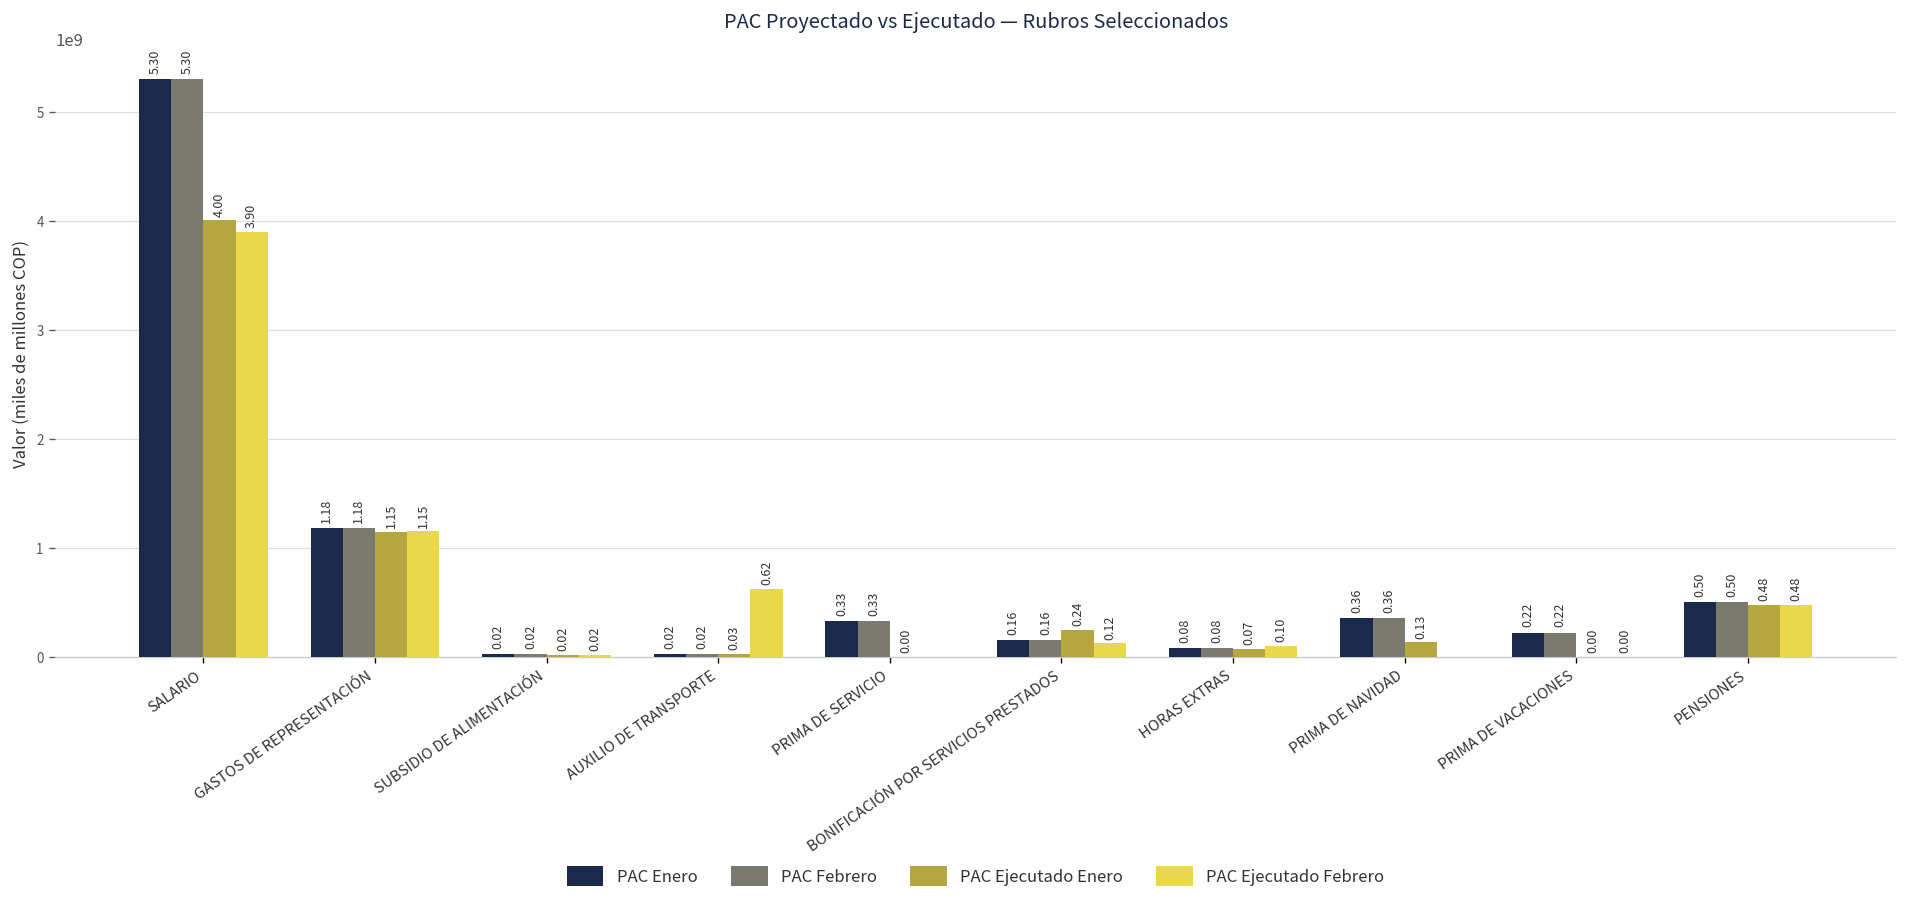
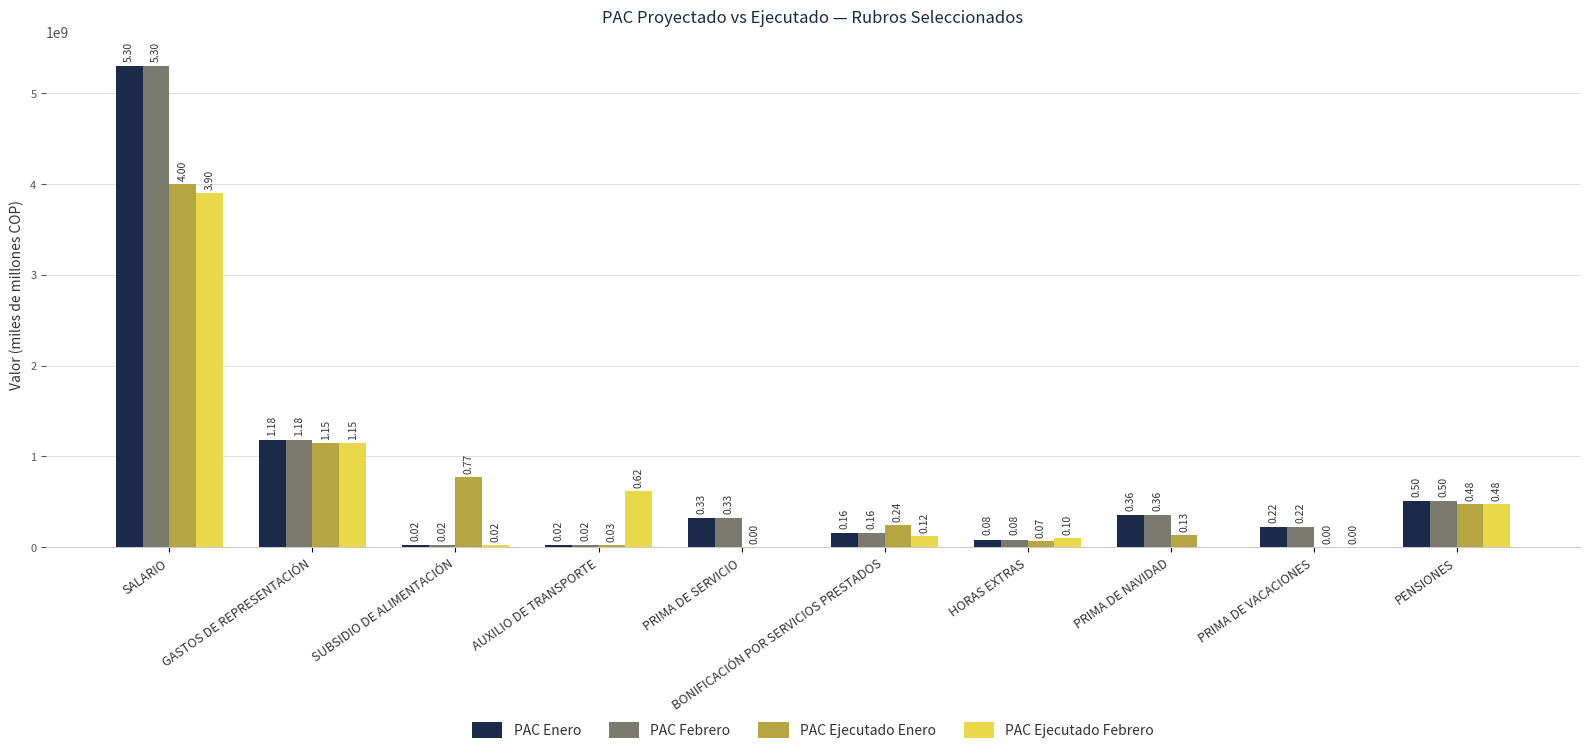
PAC Ejecutado Enero, SUBSIDIO DE ALIMENTACIÓN: 0.02 -> 0.77
